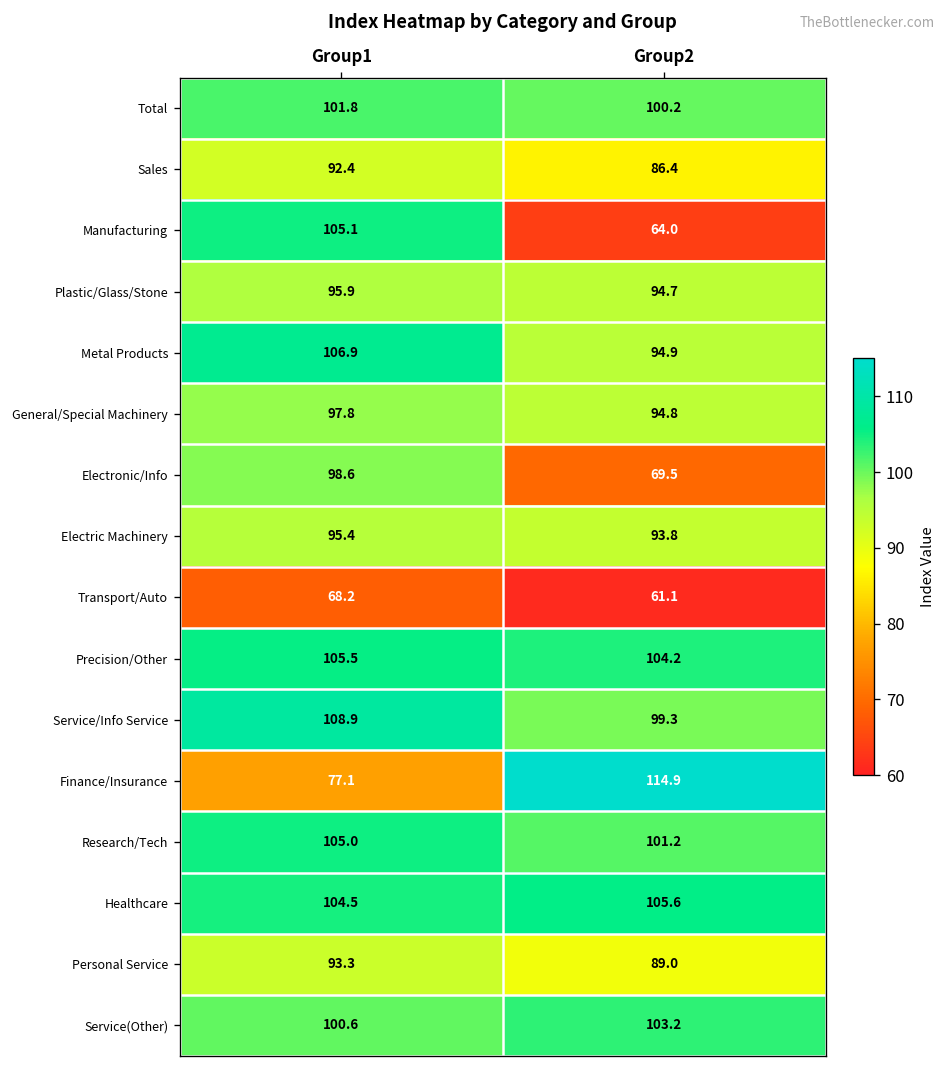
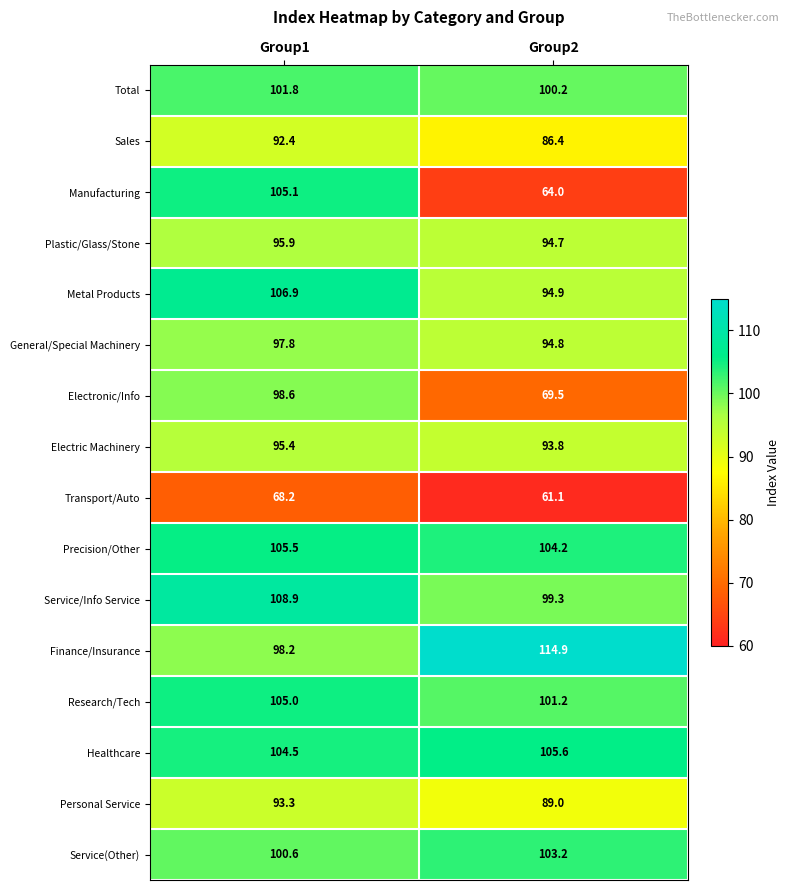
Finance/Insurance, Group1: 77.1 -> 98.2
